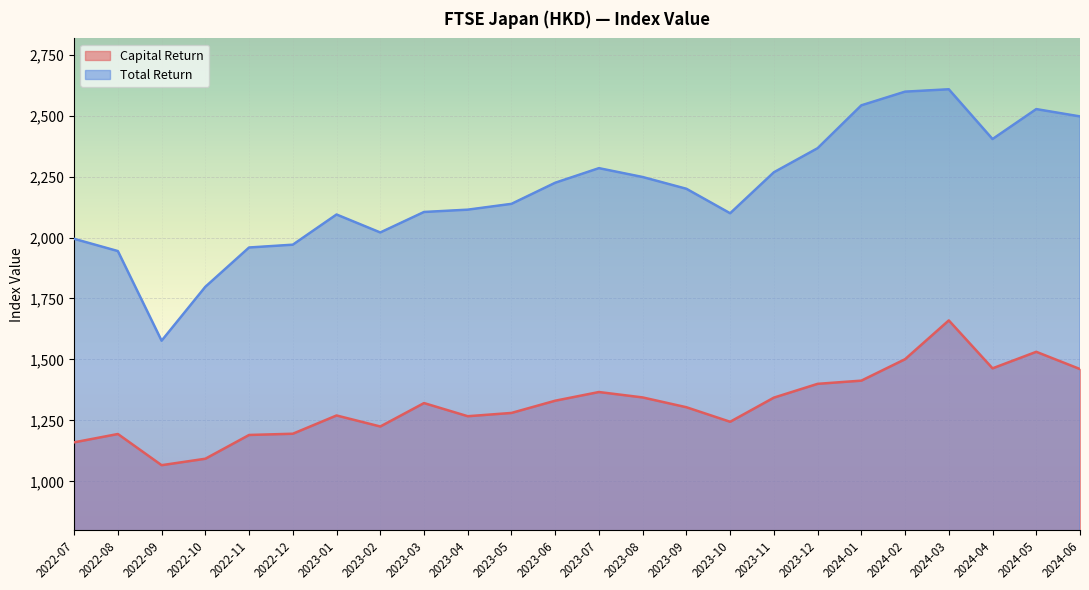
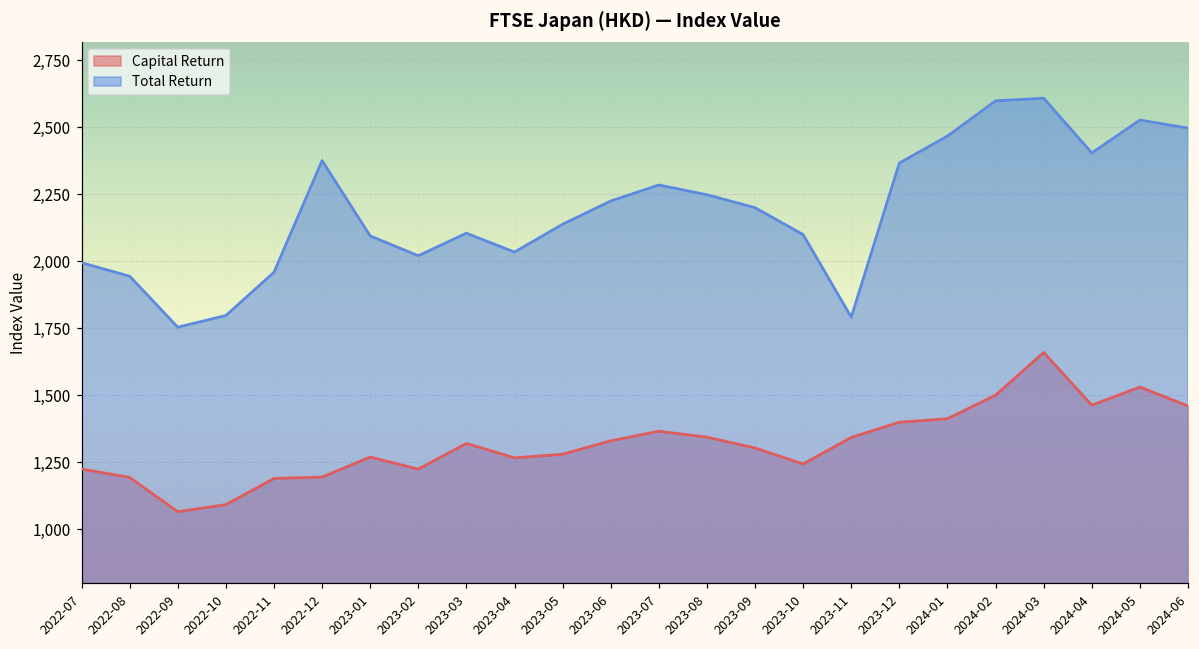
Capital Return, 2022-07: 1,160 -> 1,230
Total Return, 2022-09: 1,580 -> 1,750
Total Return, 2022-12: 1,970 -> 2,380
Total Return, 2023-04: 2,110 -> 2,030
Total Return, 2023-11: 2,270 -> 1,790
Total Return, 2024-01: 2,540 -> 2,470
